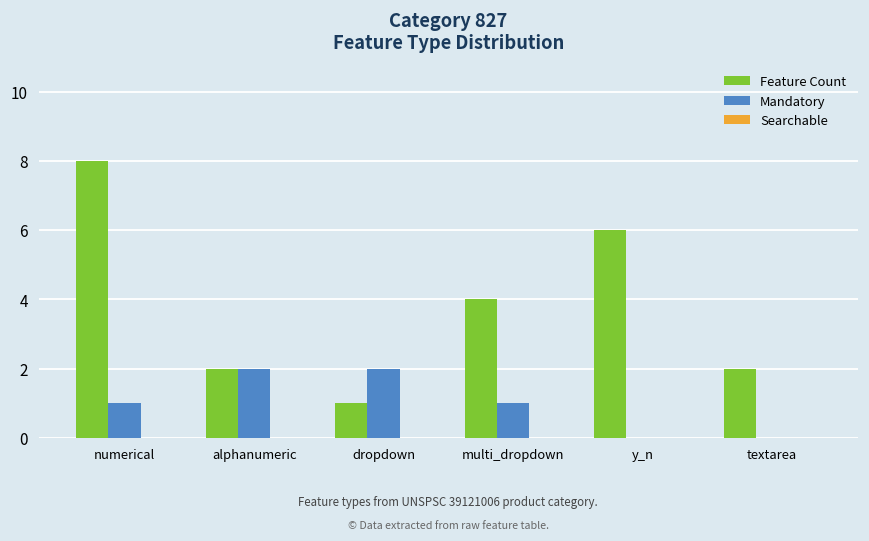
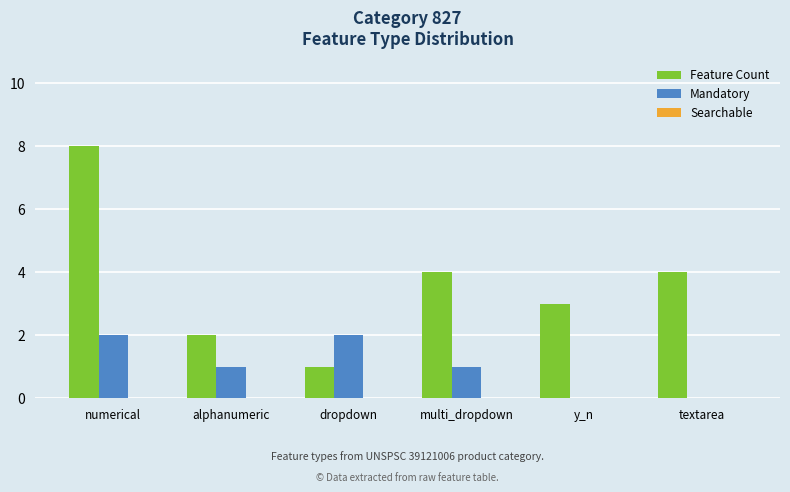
Mandatory, numerical: 1 -> 2
Mandatory, alphanumeric: 2 -> 1
Feature Count, y_n: 6 -> 3
Feature Count, textarea: 2 -> 4
